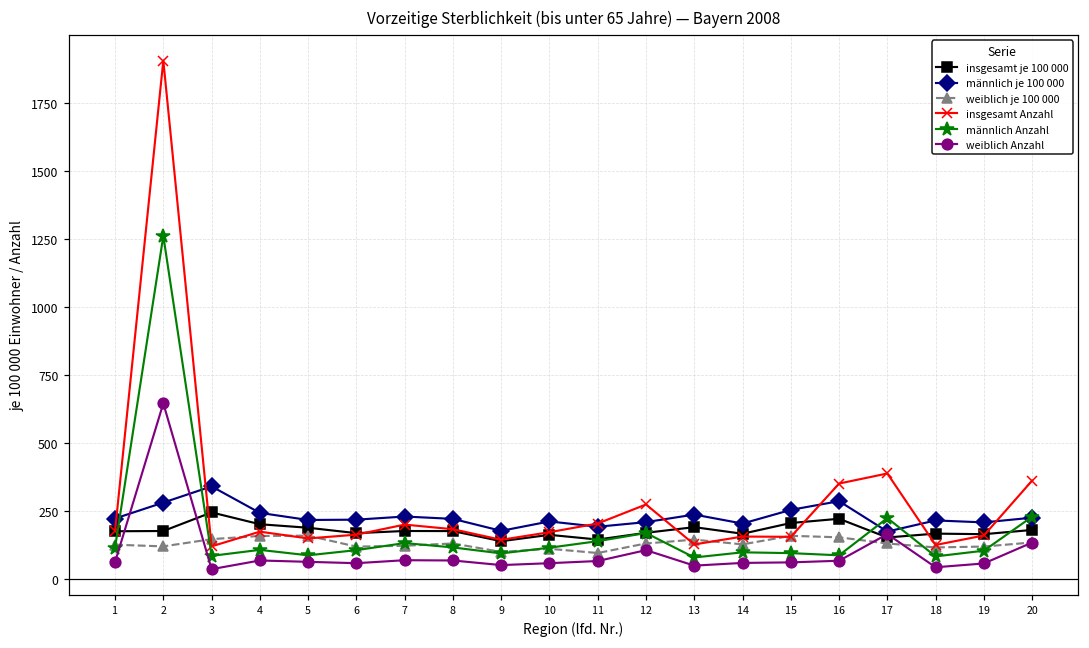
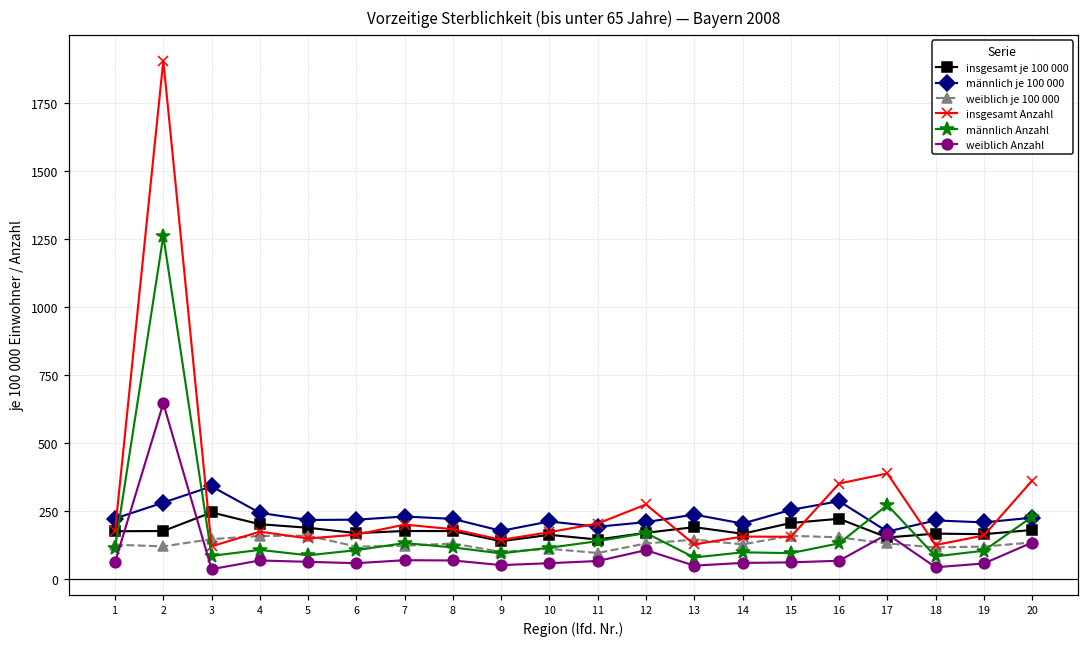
männlich Anzahl, 16: 90 -> 130
männlich Anzahl, 17: 220 -> 270
